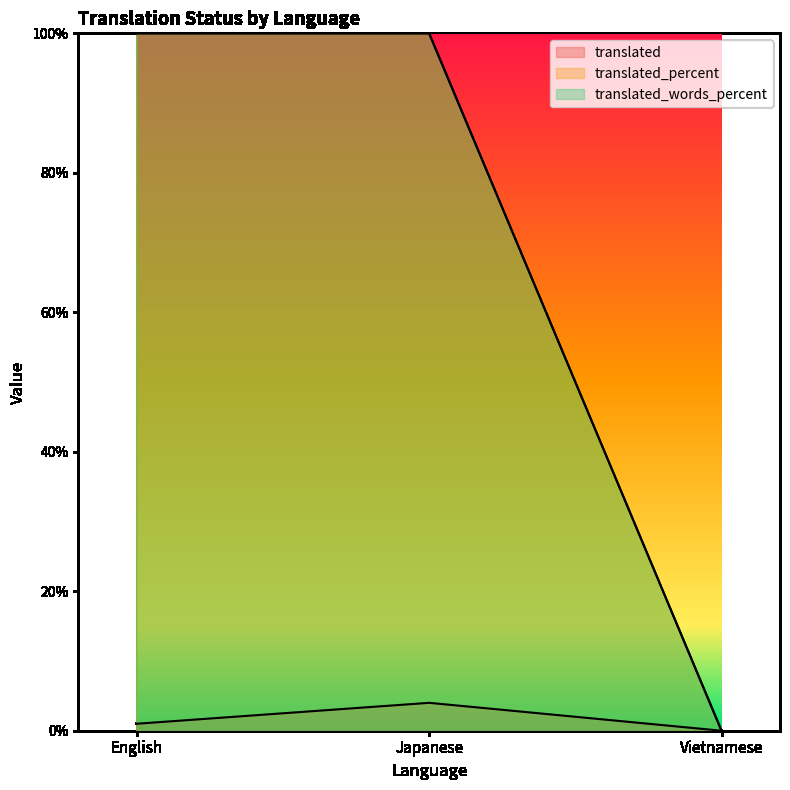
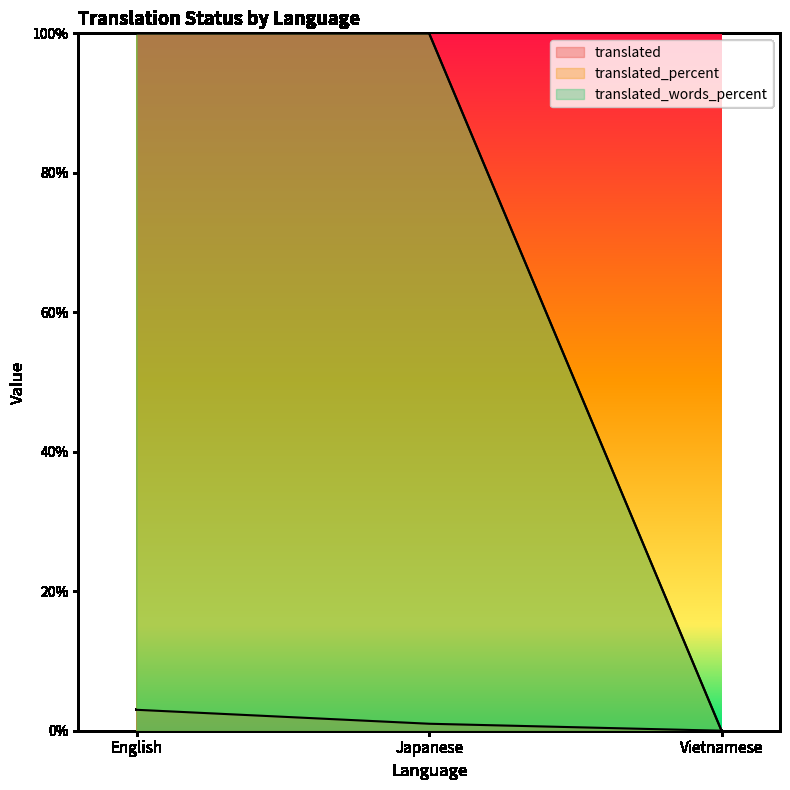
translated, English: 1% -> 3%
translated, Japanese: 4% -> 1%
